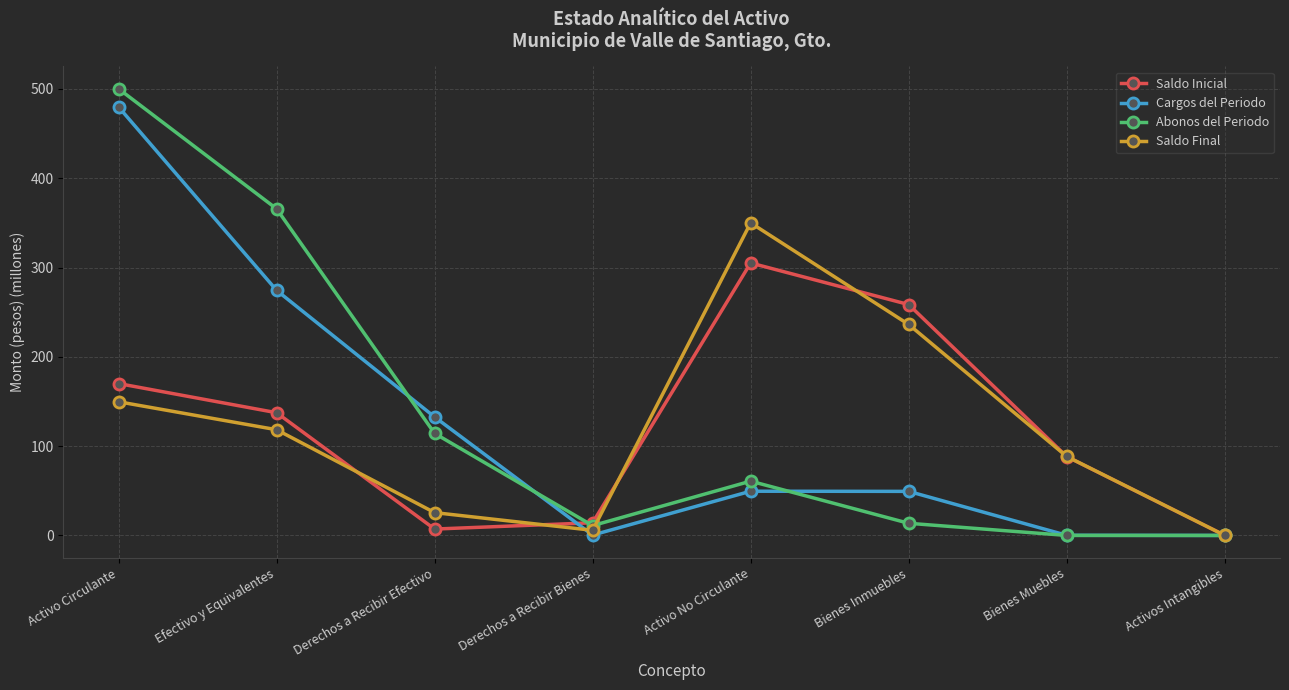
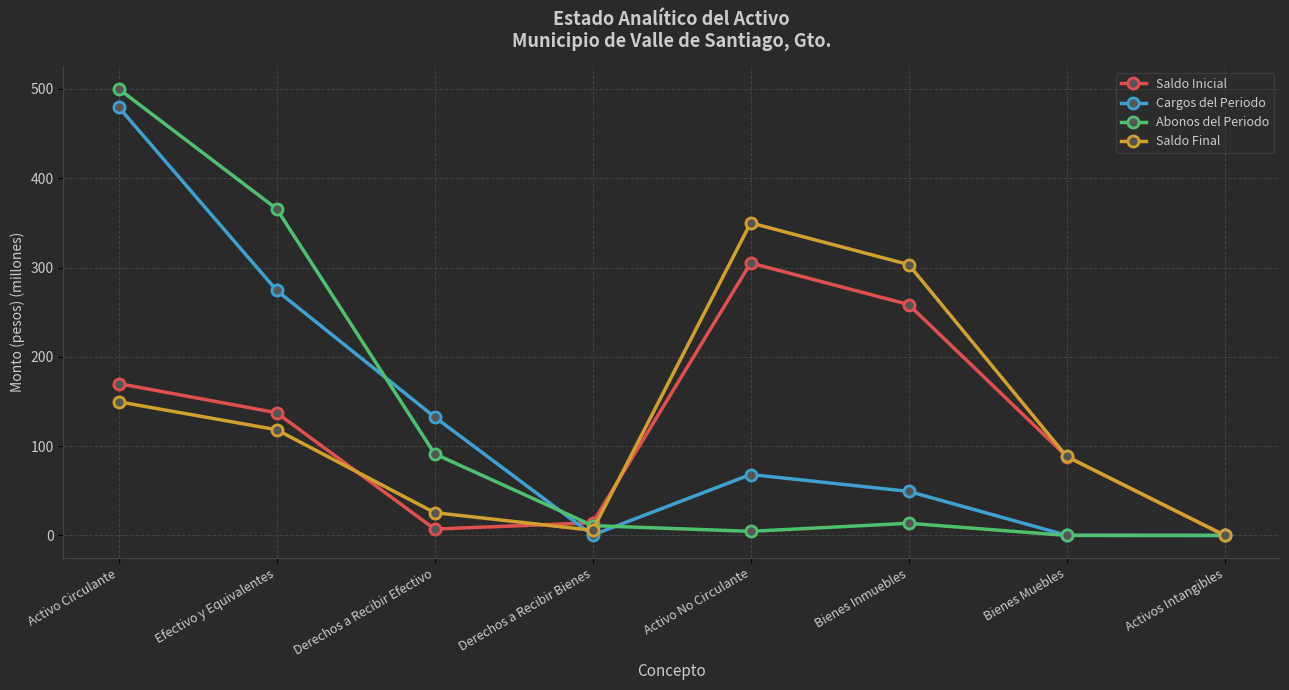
Abonos del Periodo, Derechos a Recibir Efectivo: 110 -> 90
Cargos del Periodo, Activo No Circulante: 50 -> 70
Abonos del Periodo, Activo No Circulante: 60 -> 0
Saldo Final, Bienes Inmuebles: 240 -> 300
